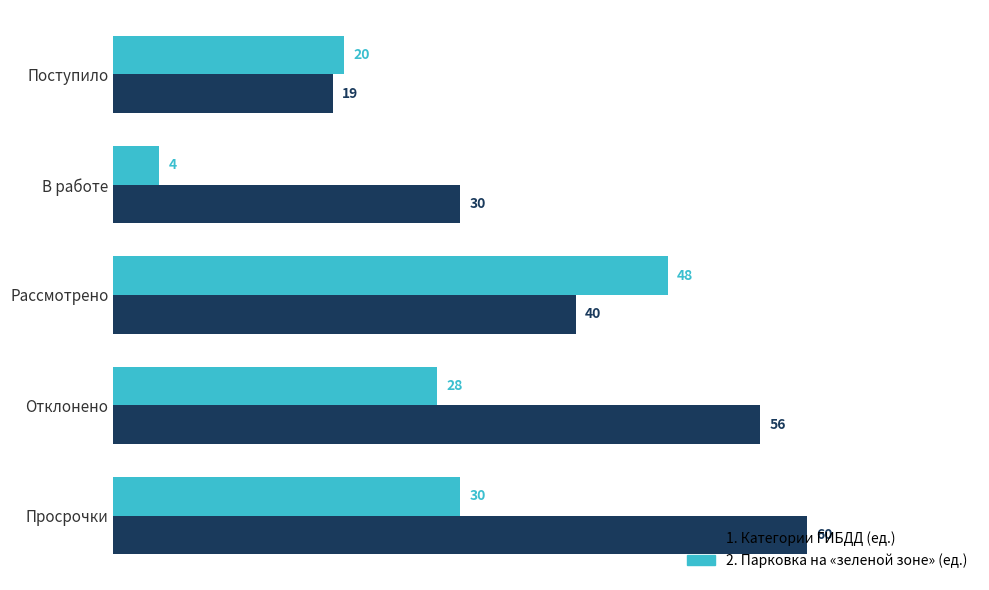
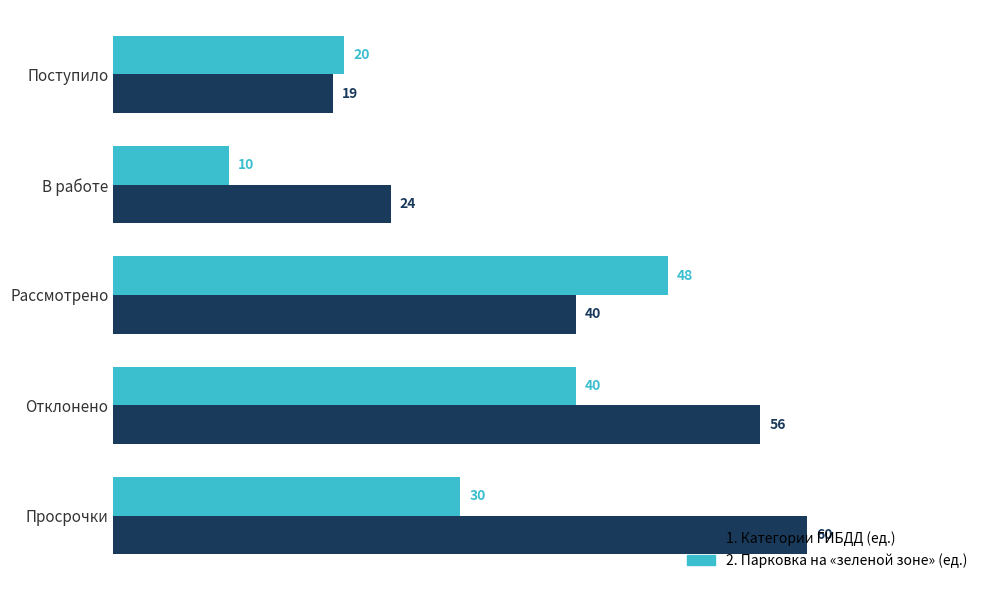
2. Парковка на «зеленой зоне» (ед.), В работе: 4 -> 10
1. Категории ГИБДД (ед.), В работе: 30 -> 24
2. Парковка на «зеленой зоне» (ед.), Отклонено: 28 -> 40
